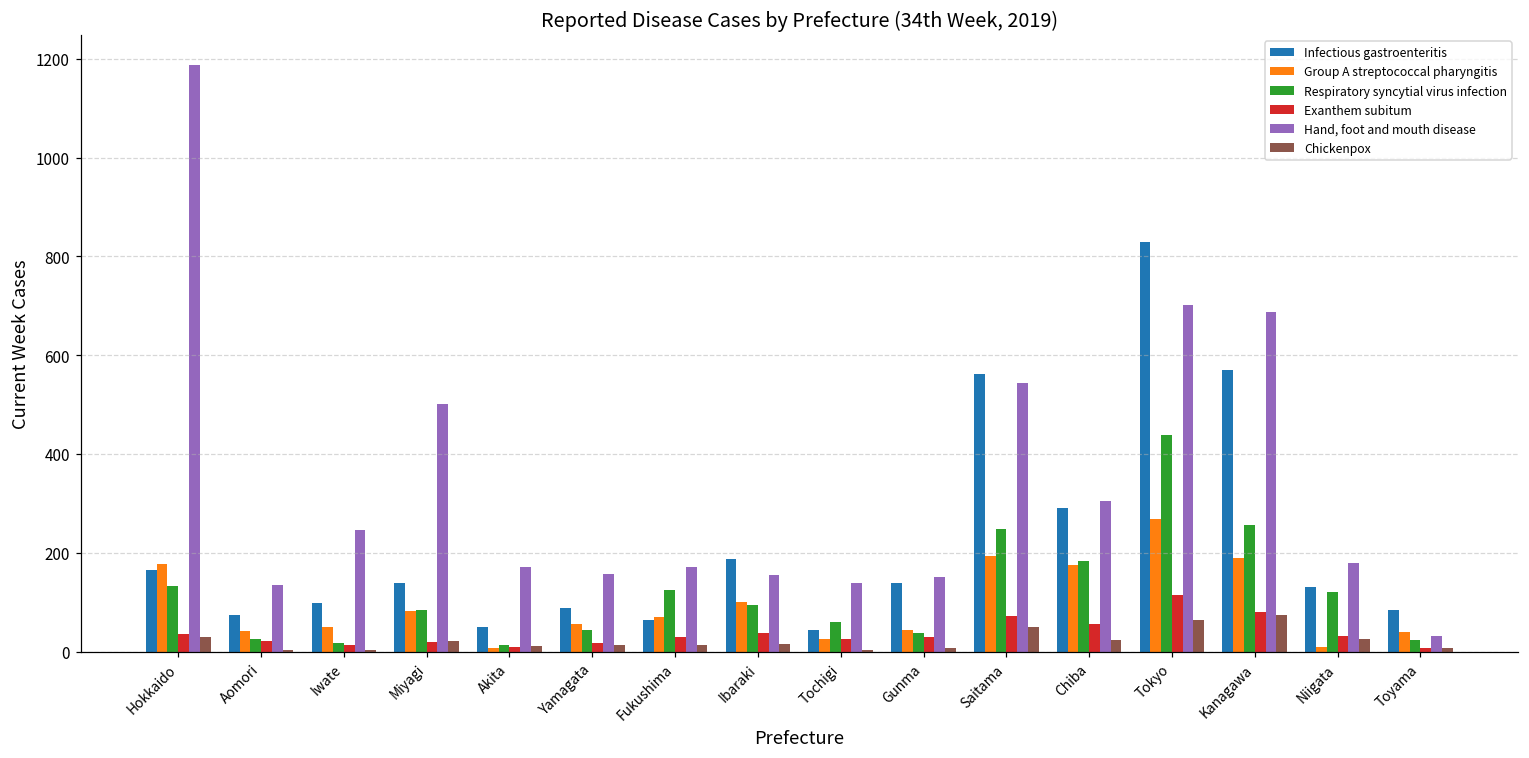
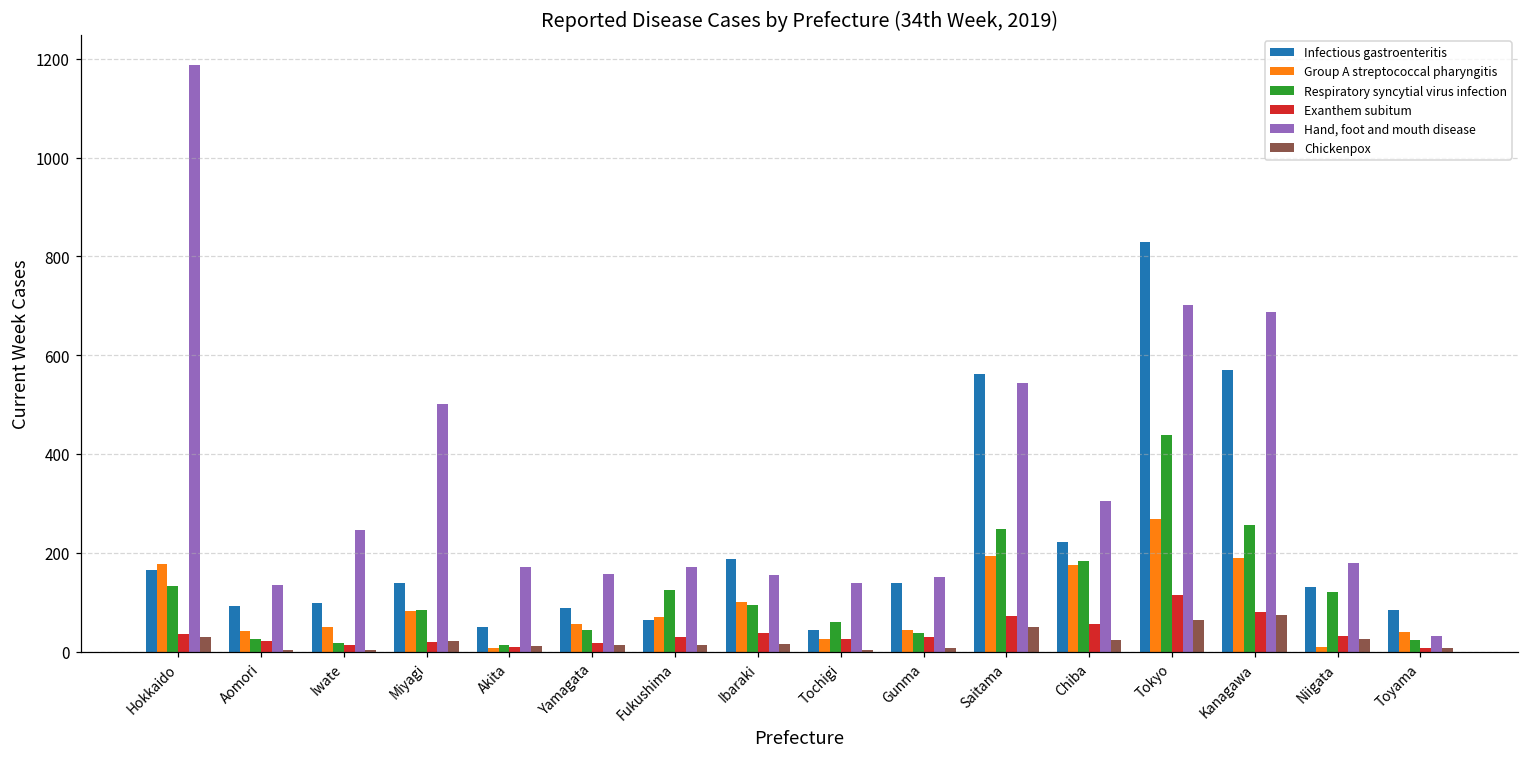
Infectious gastroenteritis, Aomori: 70 -> 90
Infectious gastroenteritis, Chiba: 290 -> 220
